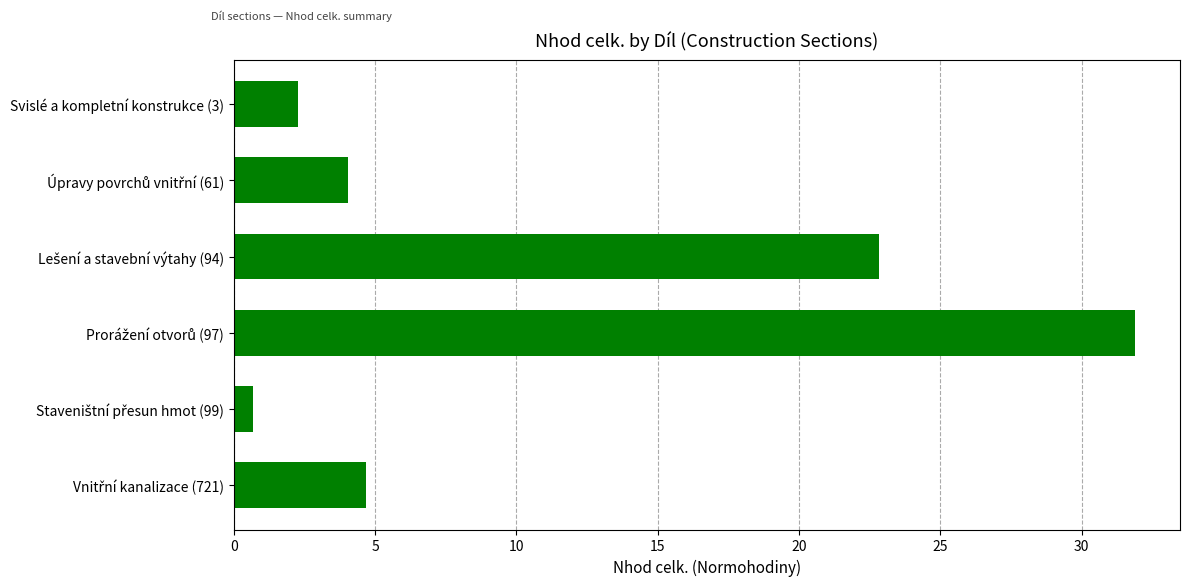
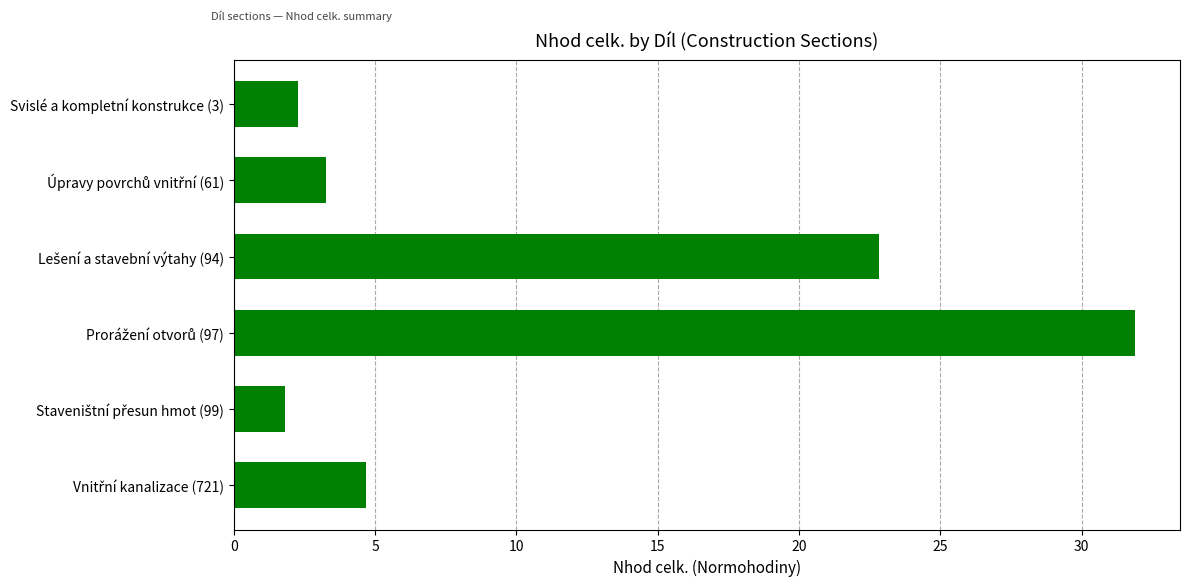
Úpravy povrchů vnitřní (61): 4.1 -> 3.3
Staveništní přesun hmot (99): 0.7 -> 1.8
